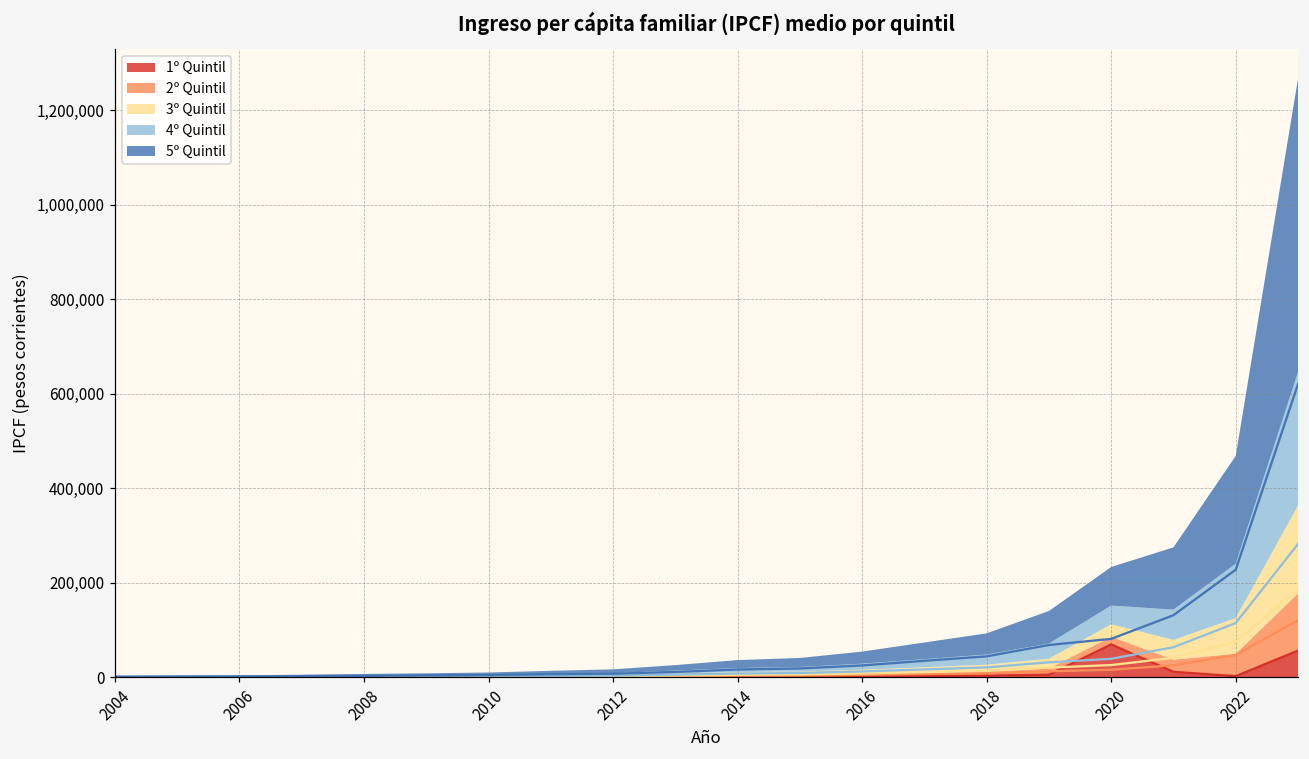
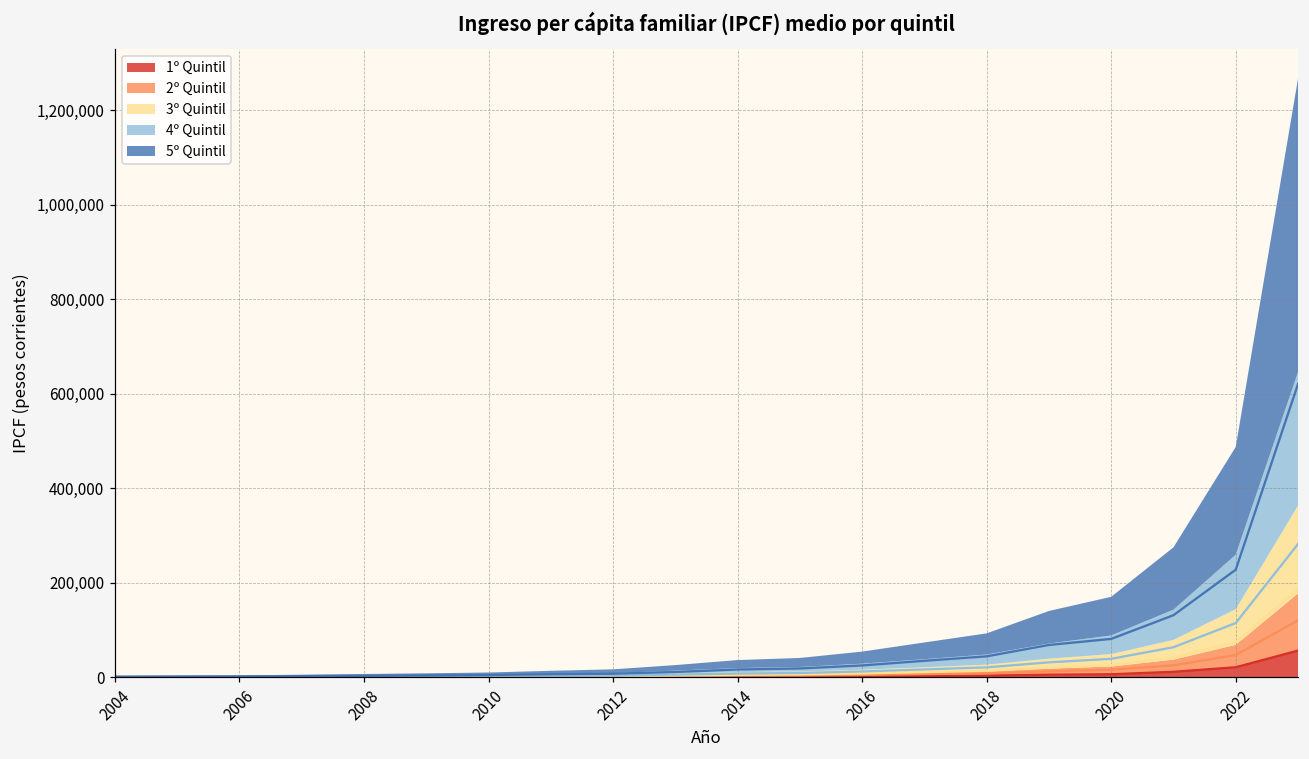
1º Quintil, 2020: 70,000 -> 10,000
1º Quintil, 2022: 0 -> 20,000
